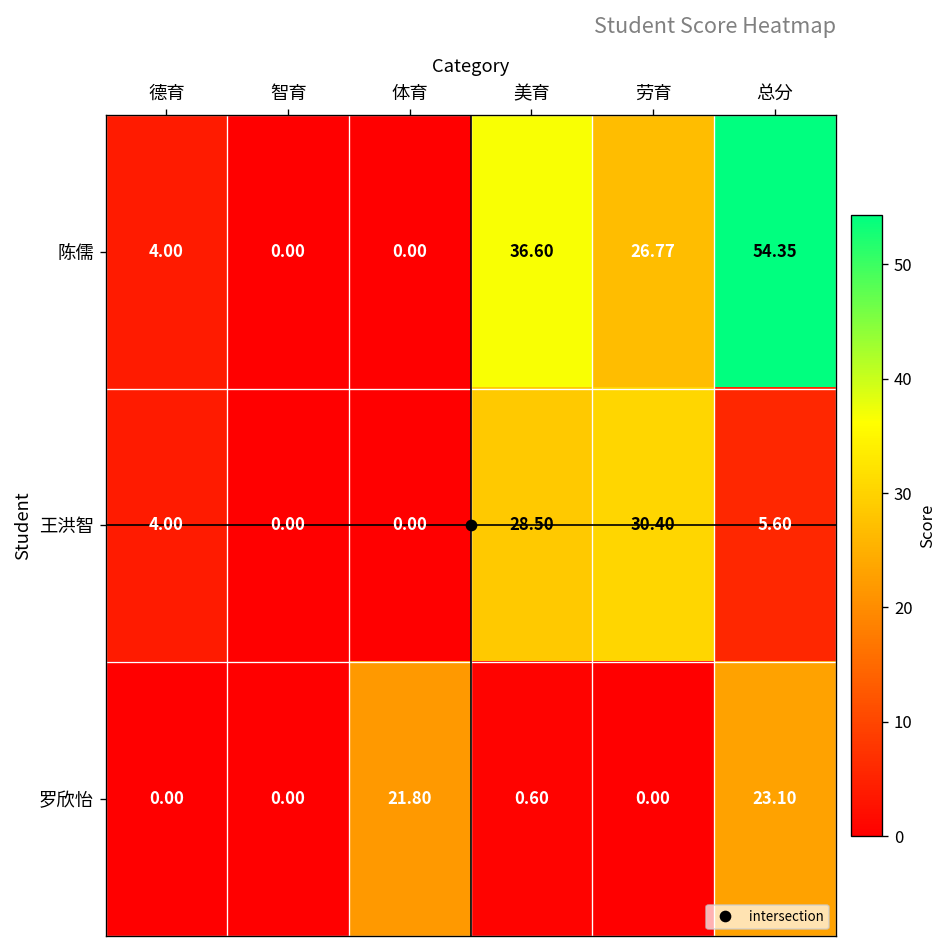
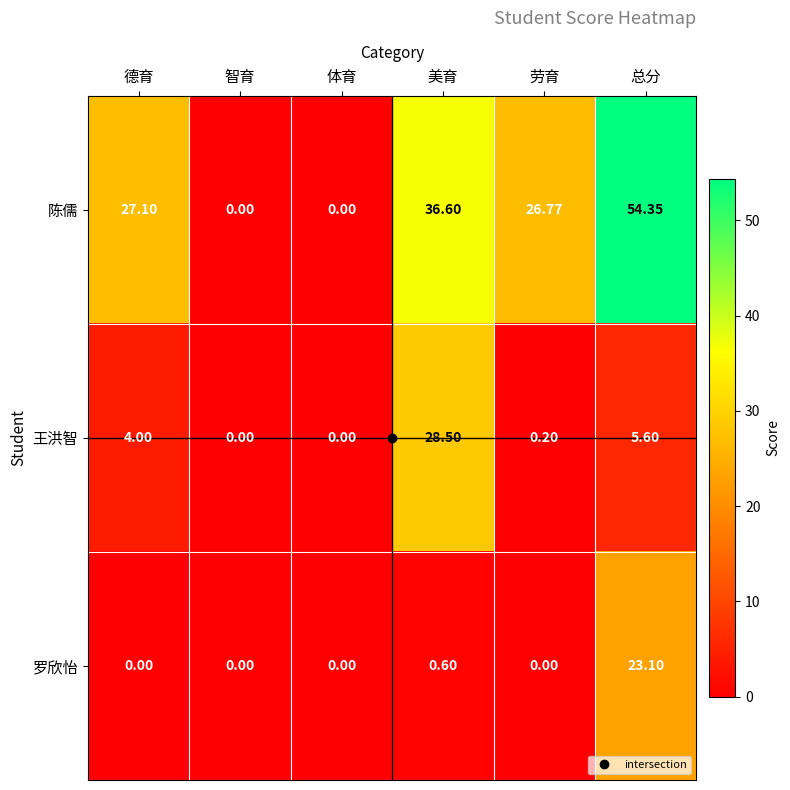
陈儒, 德育: 4.00 -> 27.10
王洪智, 劳育: 30.40 -> 0.20
罗欣怡, 体育: 21.80 -> 0.00
